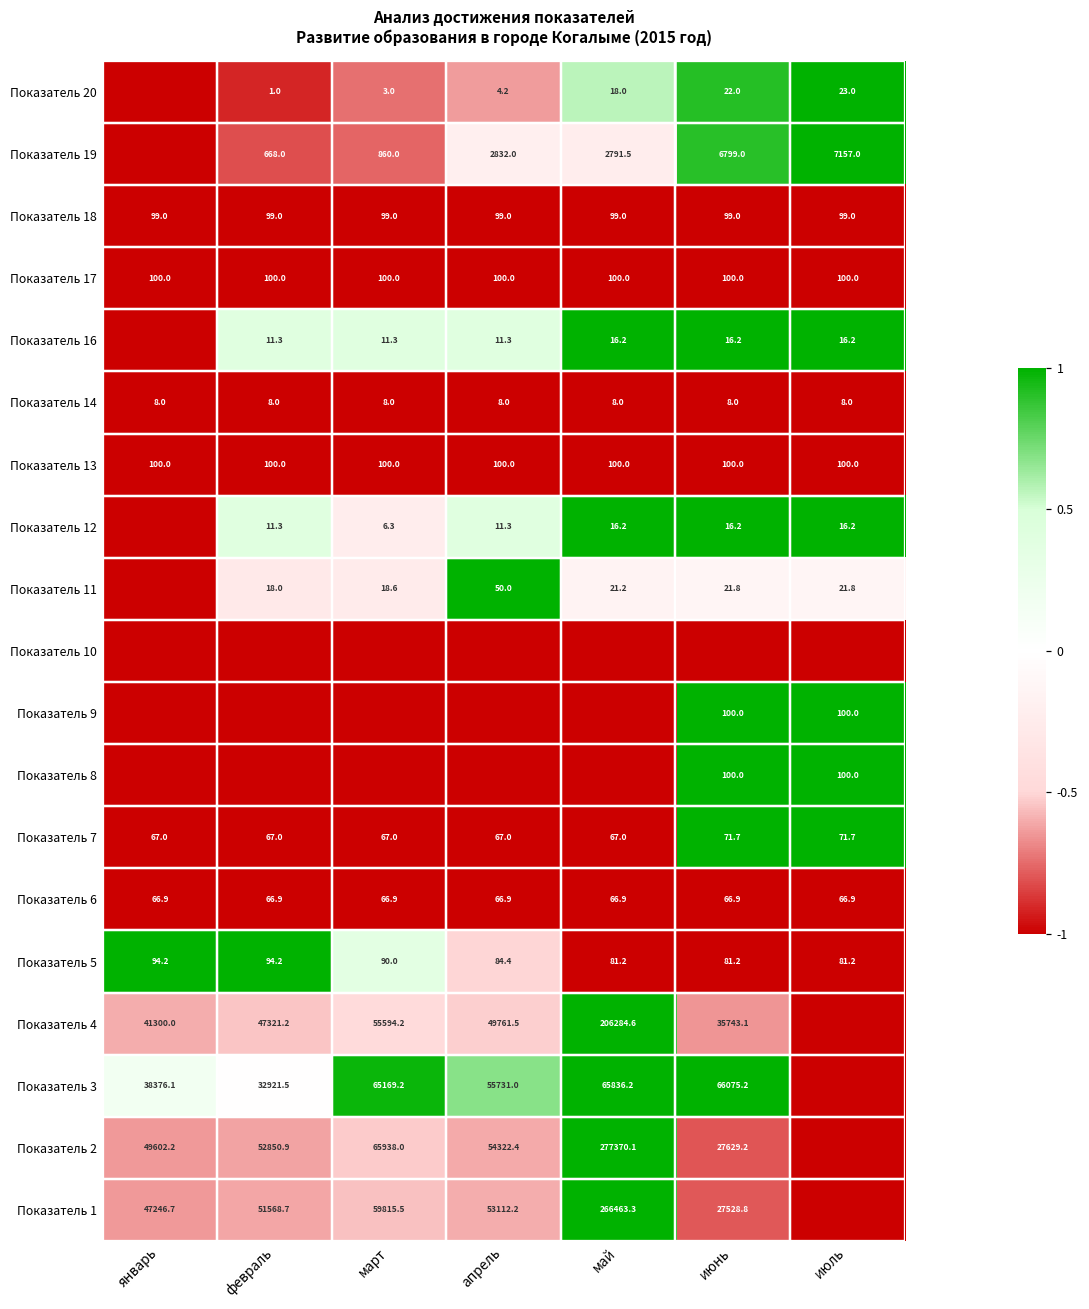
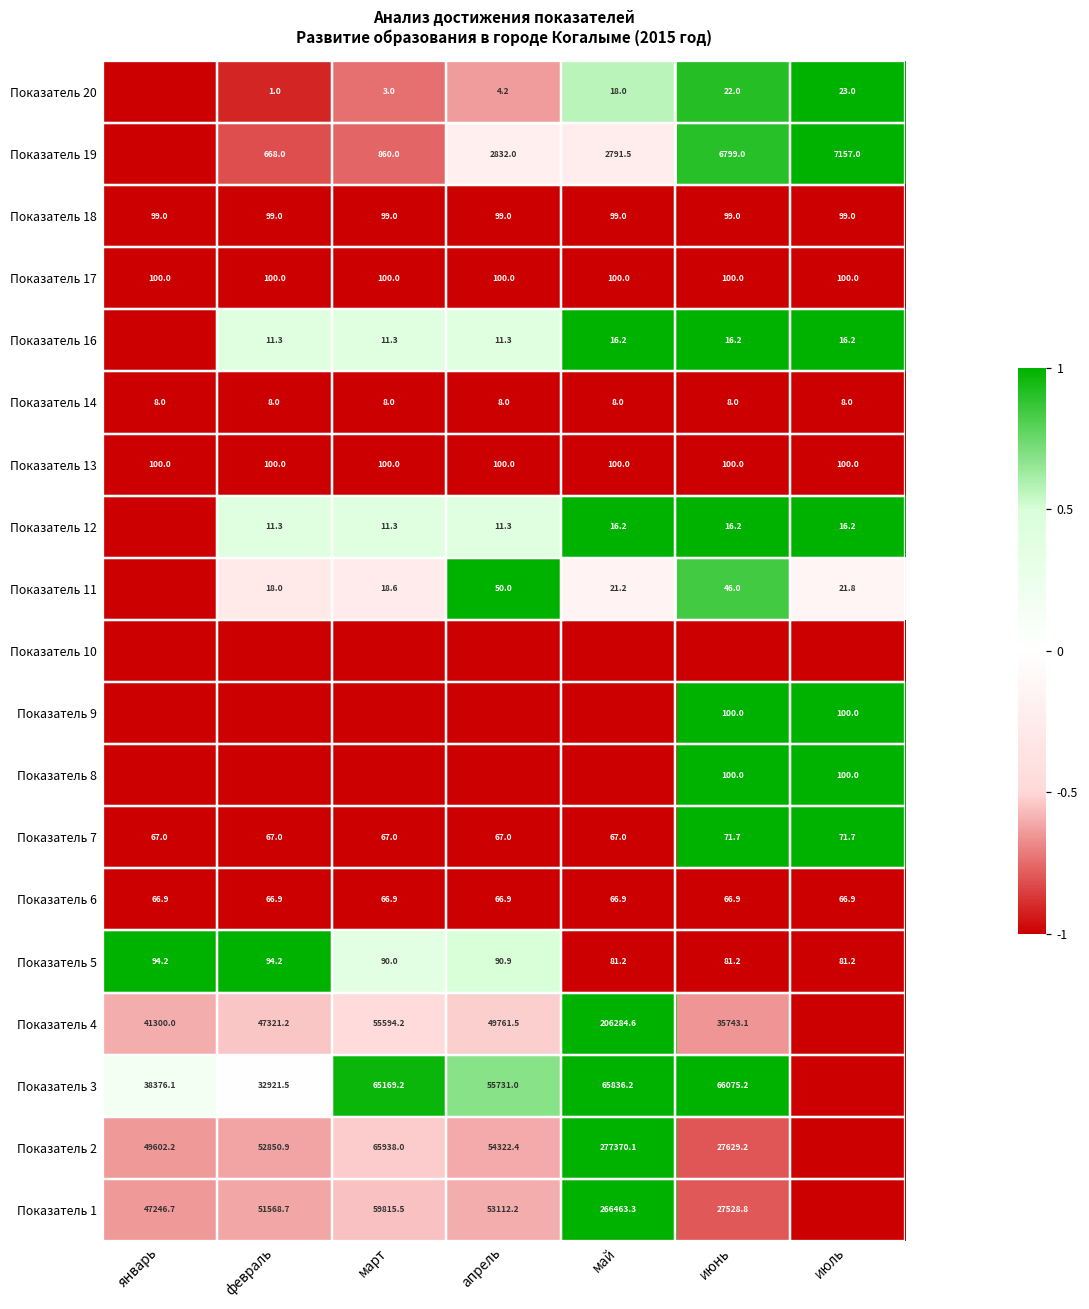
Показатель 12, март: 6.3 -> 11.3
Показатель 11, июнь: 21.8 -> 46.0
Показатель 5, апрель: 84.4 -> 90.9
